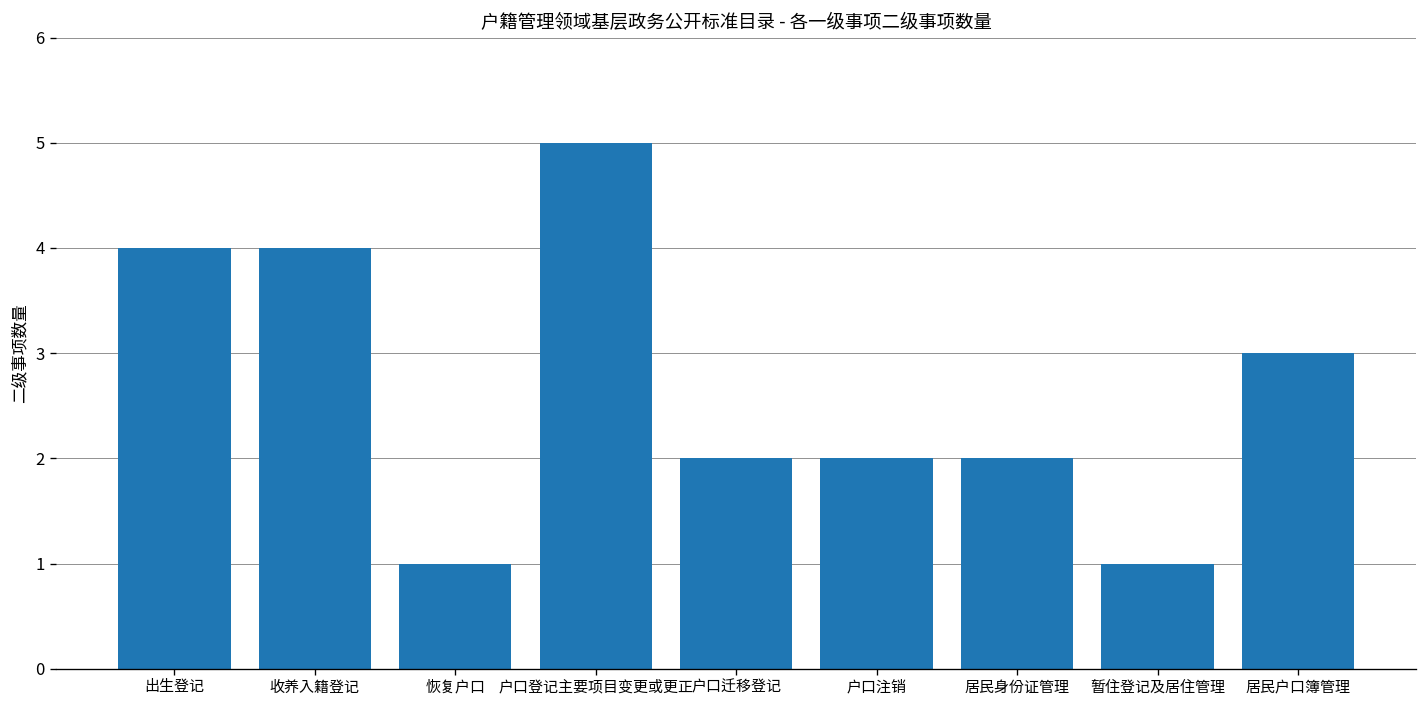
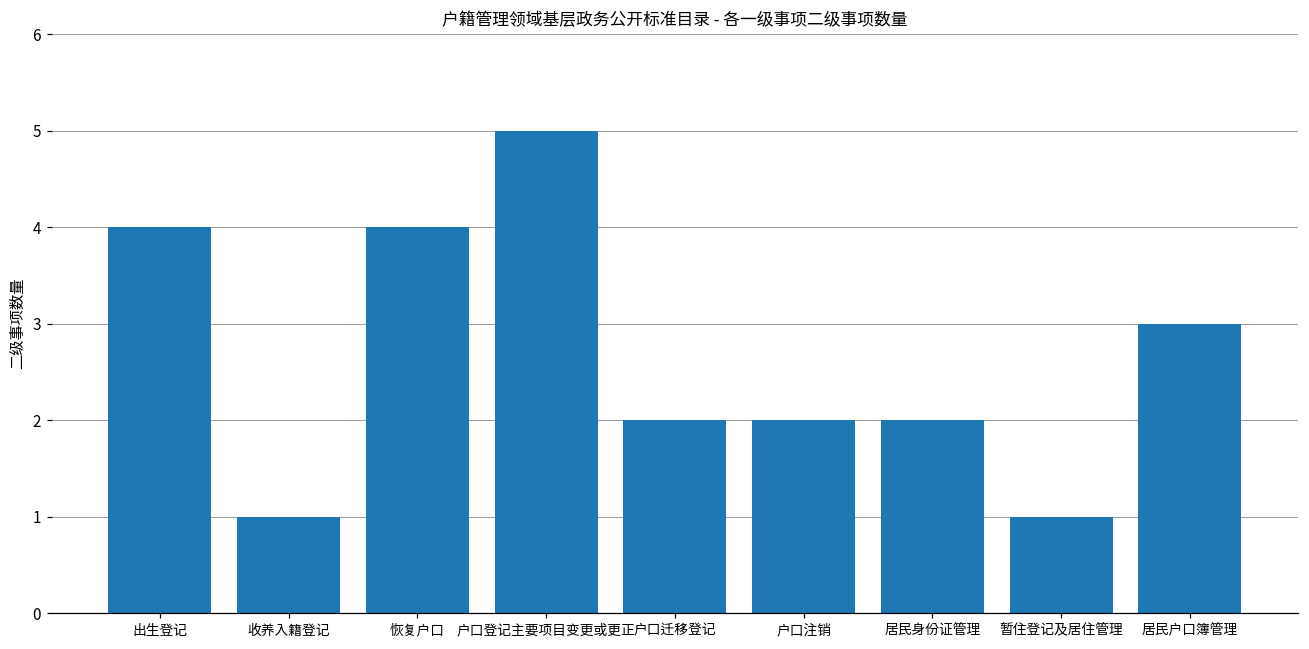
收养入籍登记: 4 -> 1
恢复户口: 1 -> 4
